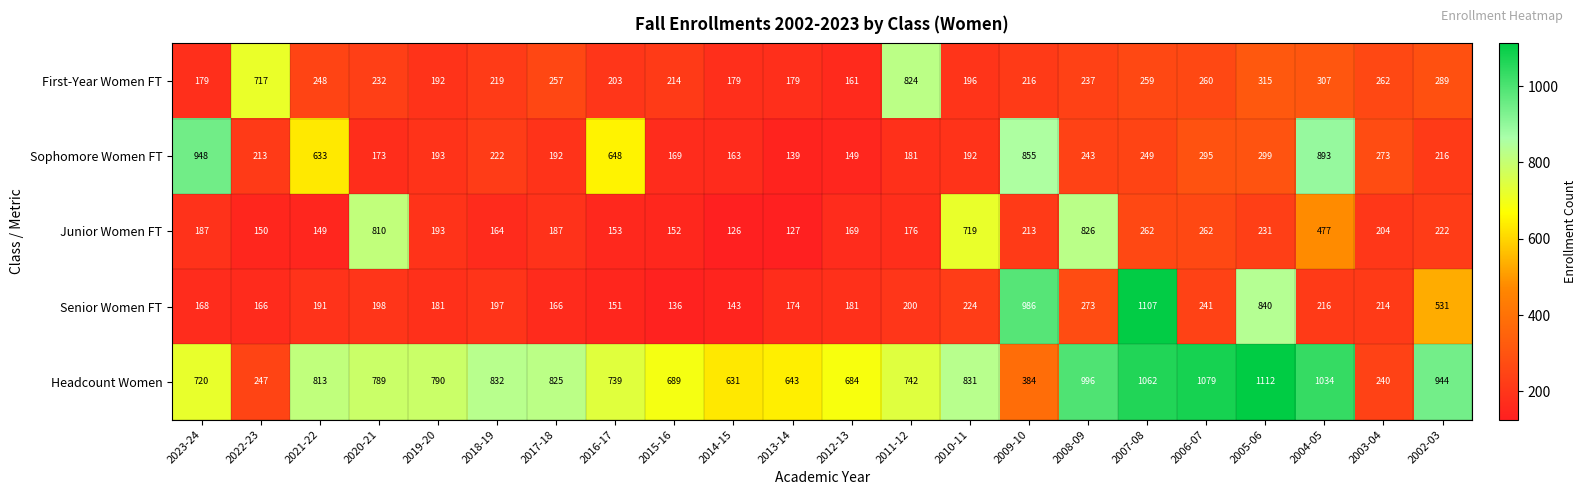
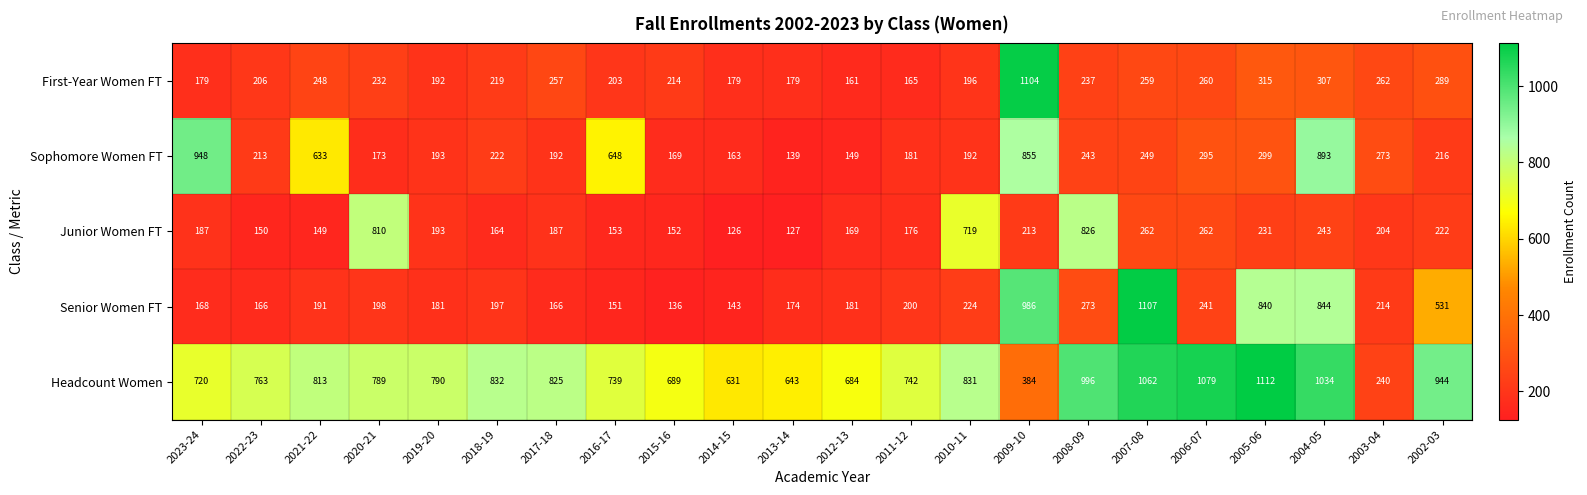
First-Year Women FT, 2022-23: 717 -> 206
First-Year Women FT, 2011-12: 824 -> 165
First-Year Women FT, 2009-10: 216 -> 1104
Junior Women FT, 2004-05: 477 -> 243
Senior Women FT, 2004-05: 216 -> 844
Headcount Women, 2022-23: 247 -> 763
